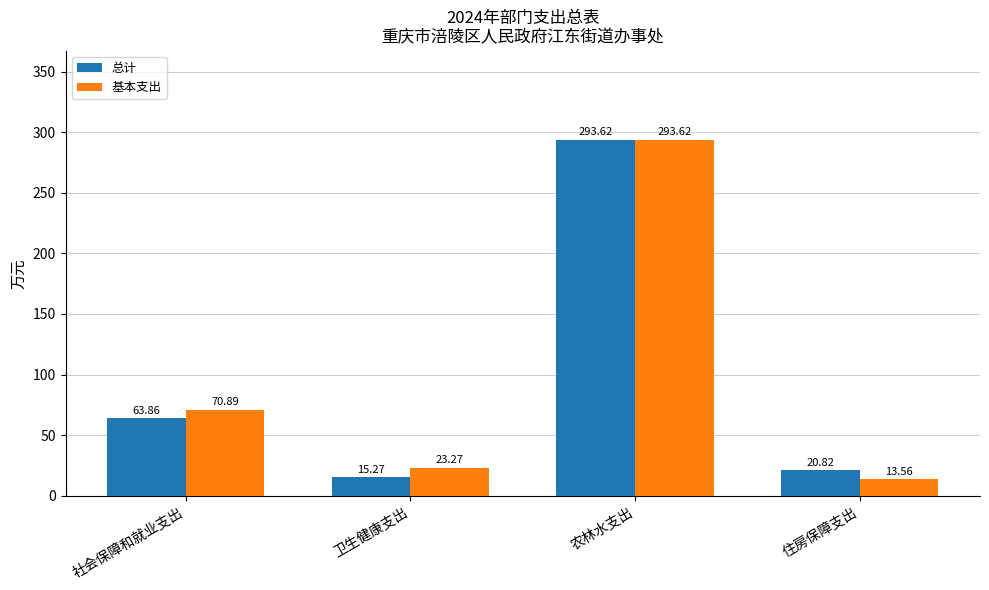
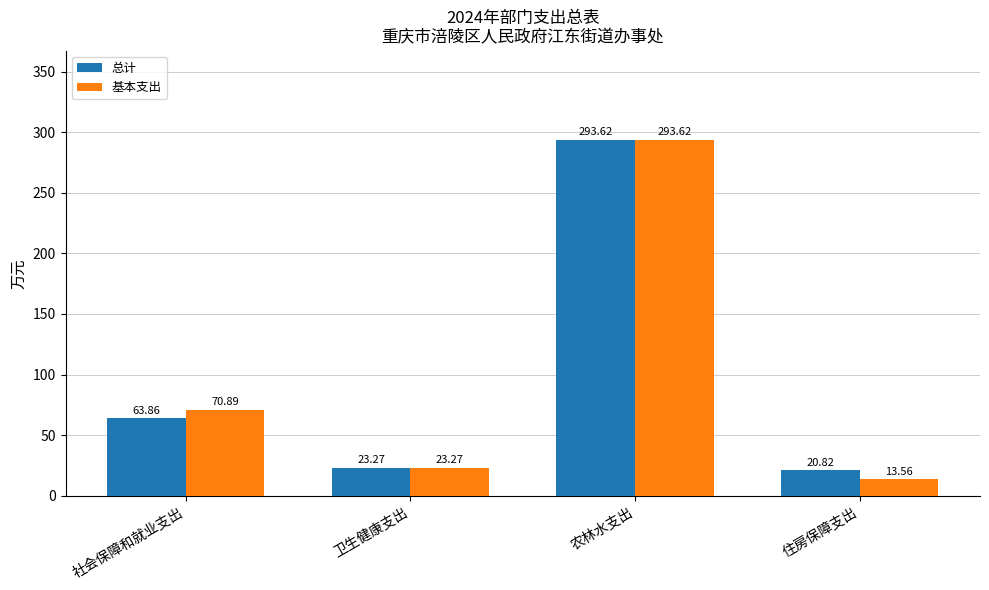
总计, 卫生健康支出: 15.27 -> 23.27
